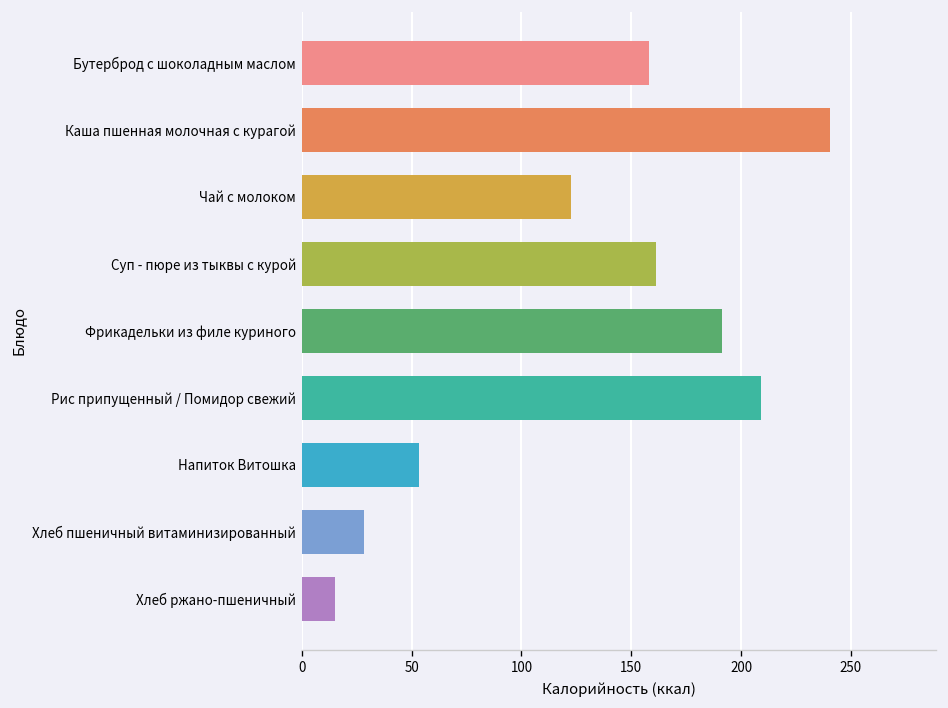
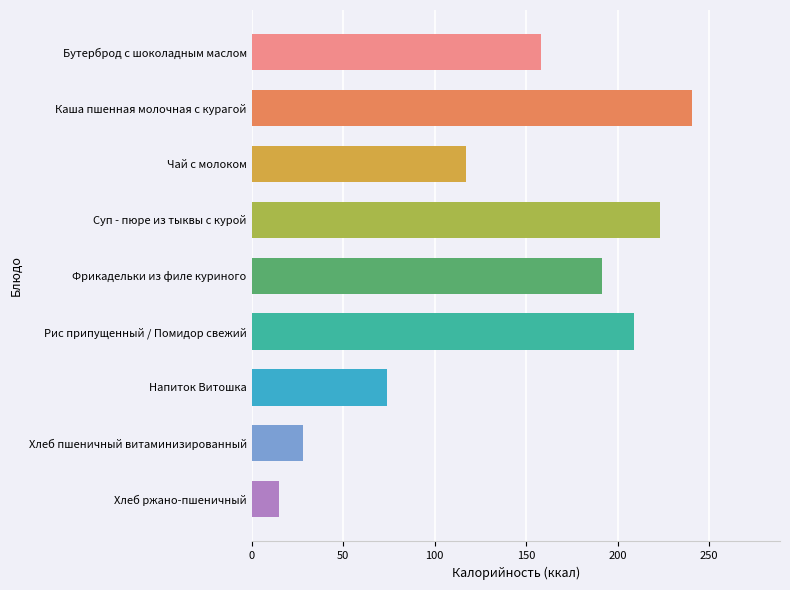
Чай с молоком: 123 -> 117
Суп - пюре из тыквы с курой: 161 -> 223
Напиток Витошка: 53 -> 74
